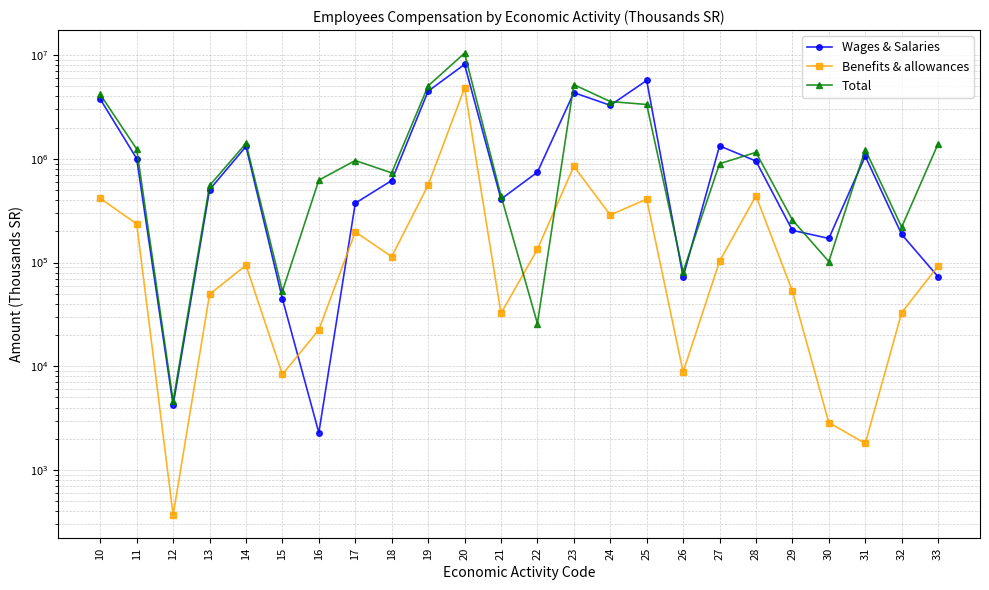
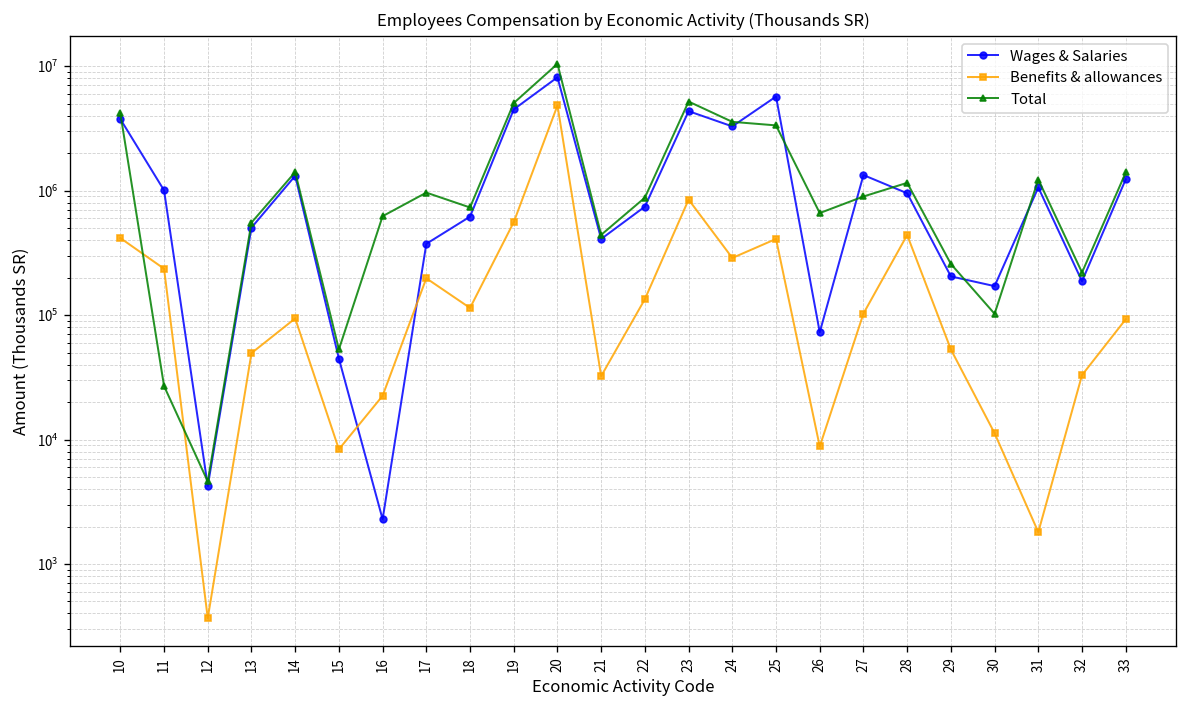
Total, 11: 1200000 -> 27000
Total, 22: 26000 -> 900000
Total, 26: 80000 -> 700000
Benefits & allowances, 30: 2900 -> 11000
Wages & Salaries, 33: 70000 -> 1200000
